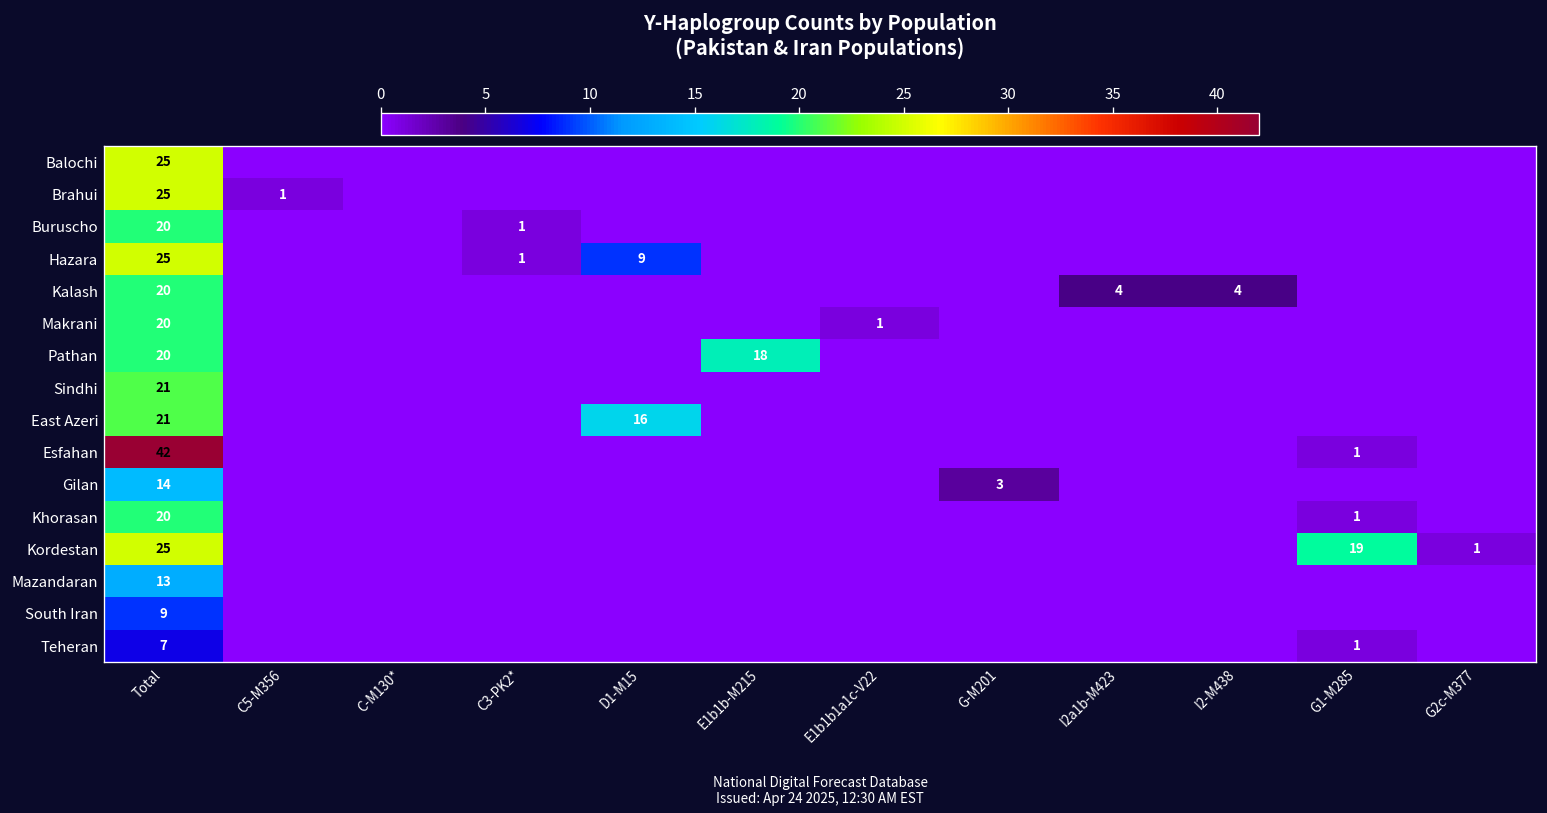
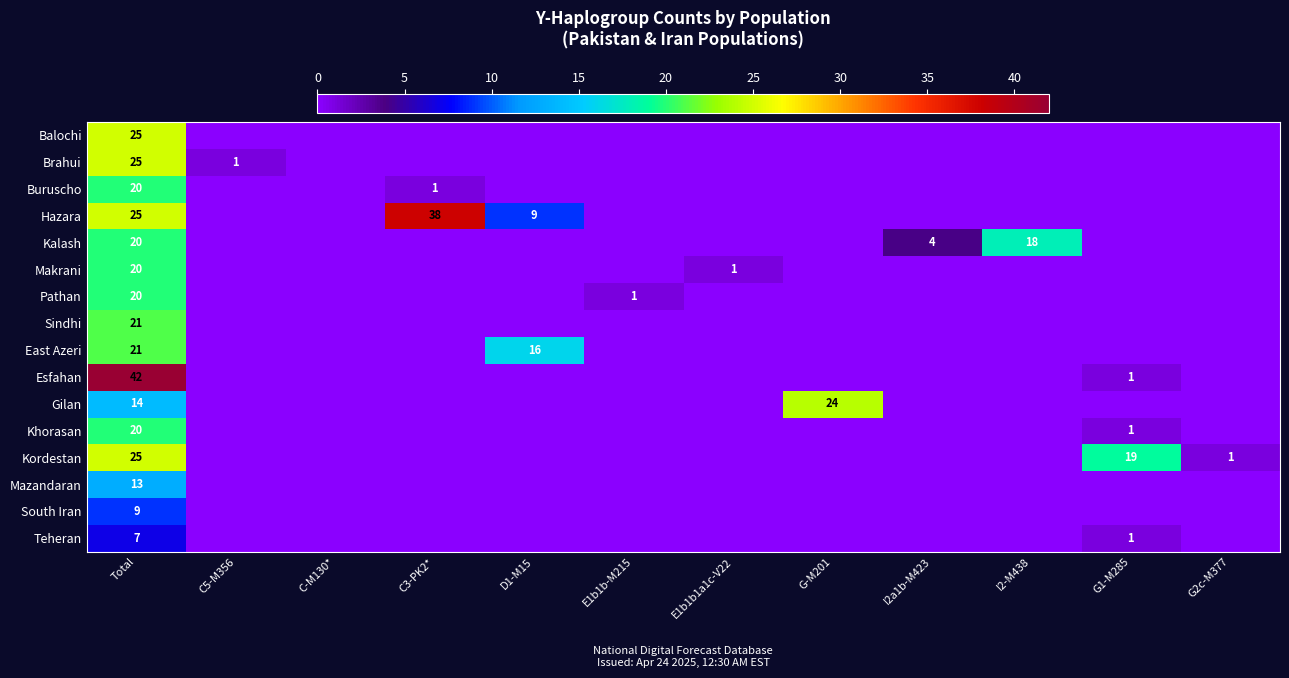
Hazara, C3-PK2*: 1 -> 38
Kalash, I2-M438: 4 -> 18
Pathan, E1b1b-M215: 18 -> 1
Gilan, G-M201: 3 -> 24
